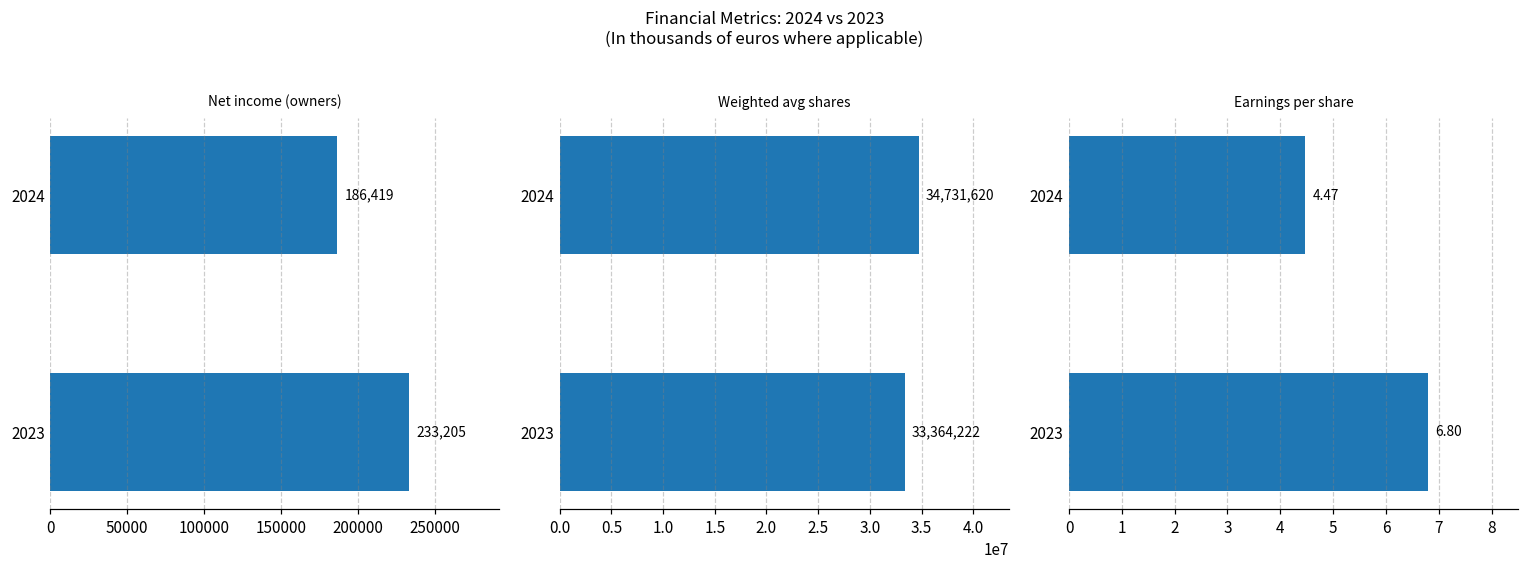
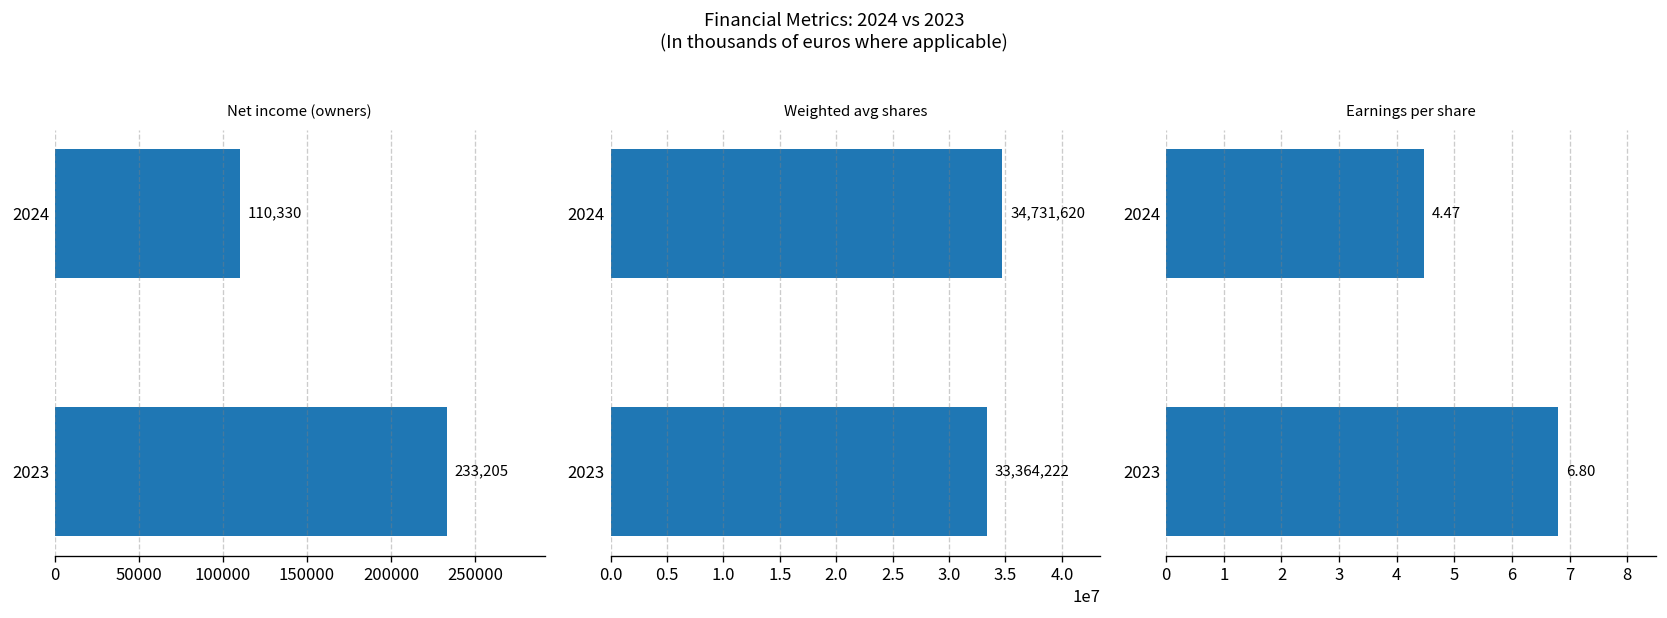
Net income (owners), 2024: 186,419 -> 110,330
